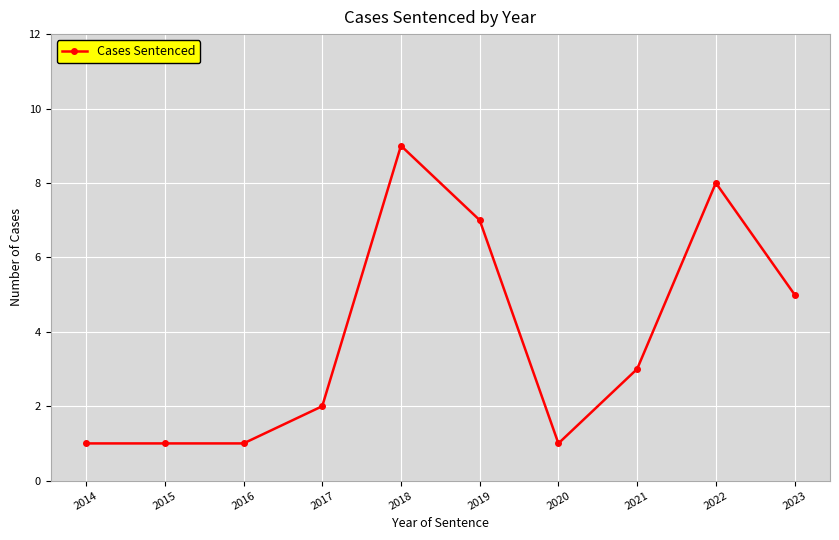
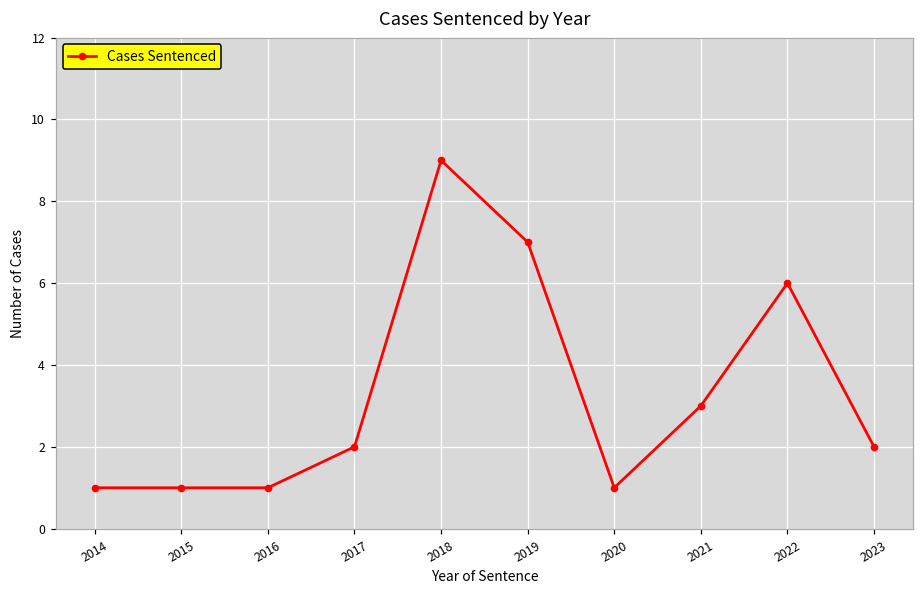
2022: 8 -> 6
2023: 5 -> 2
